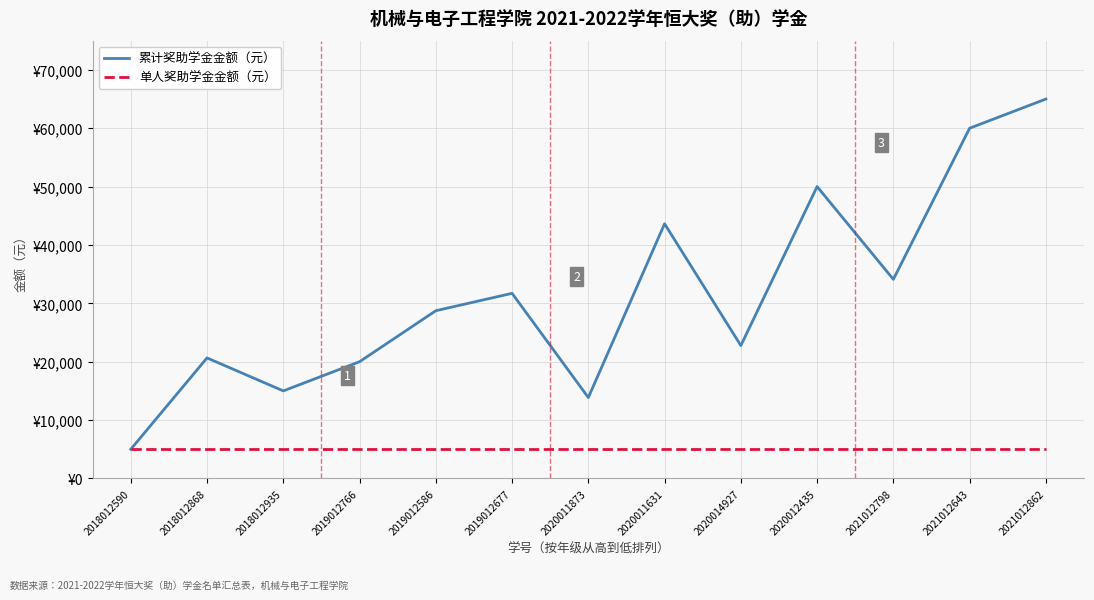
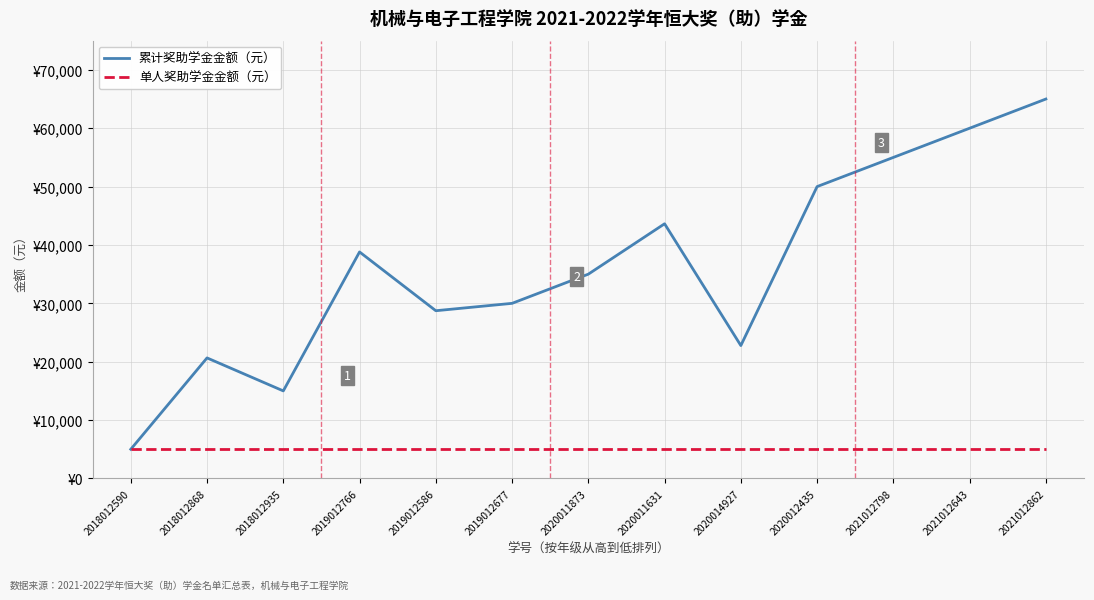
累计奖助学金金额（元）, 2019012766: ¥20,000 -> ¥39,000
累计奖助学金金额（元）, 2019012677: ¥32,000 -> ¥30,000
累计奖助学金金额（元）, 2020011873: ¥14,000 -> ¥35,000
累计奖助学金金额（元）, 2021012798: ¥34,000 -> ¥55,000
